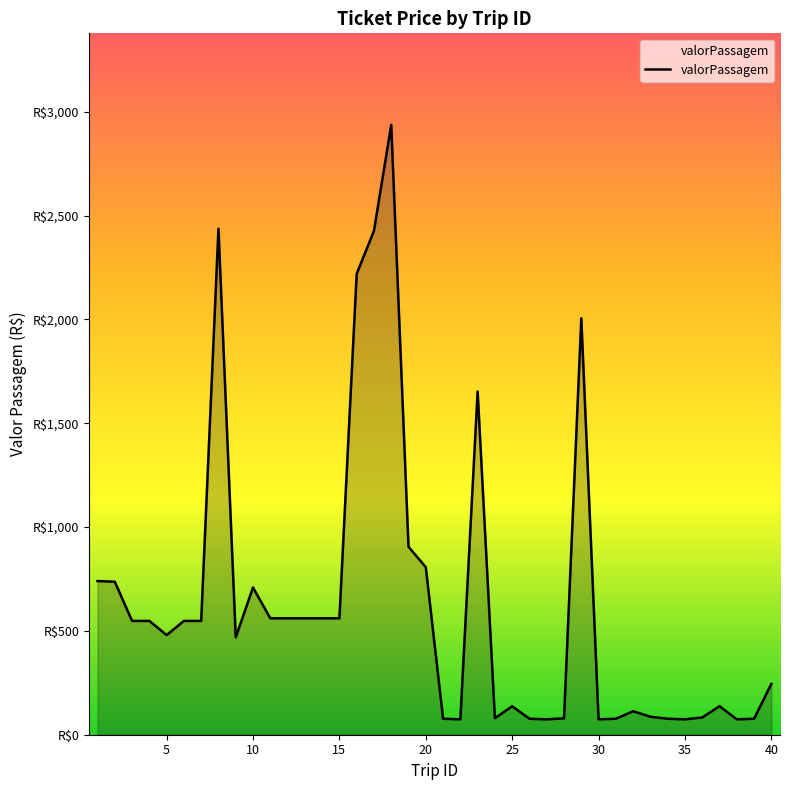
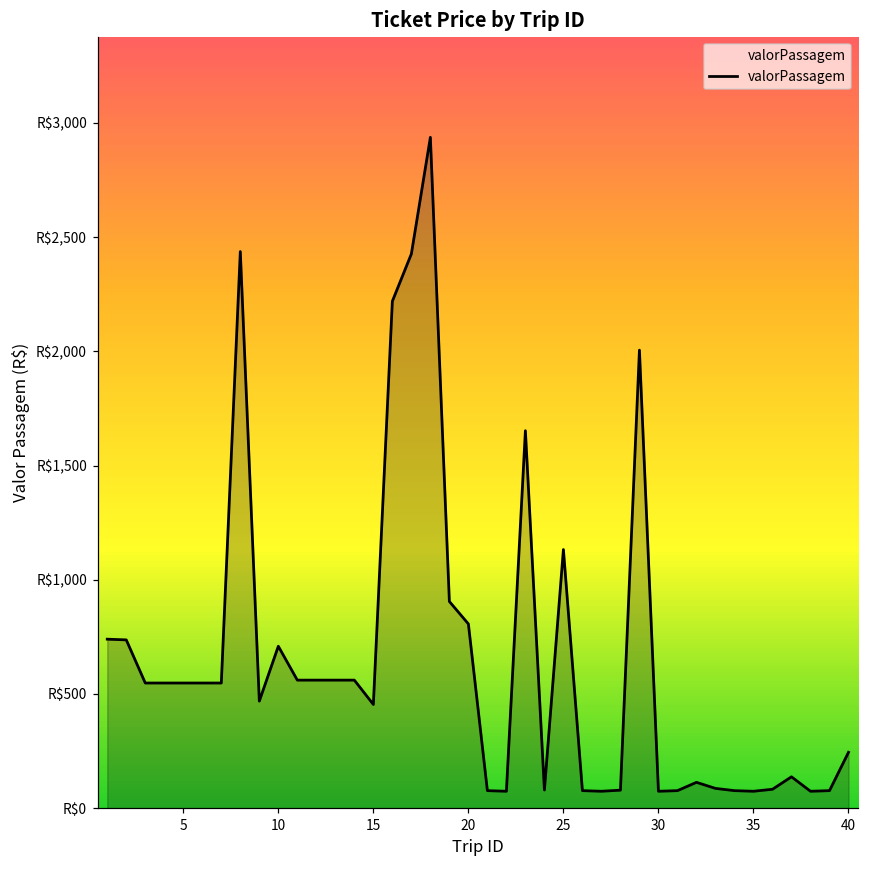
5: R$480 -> R$550
15: R$560 -> R$450
25: R$140 -> R$1,130
